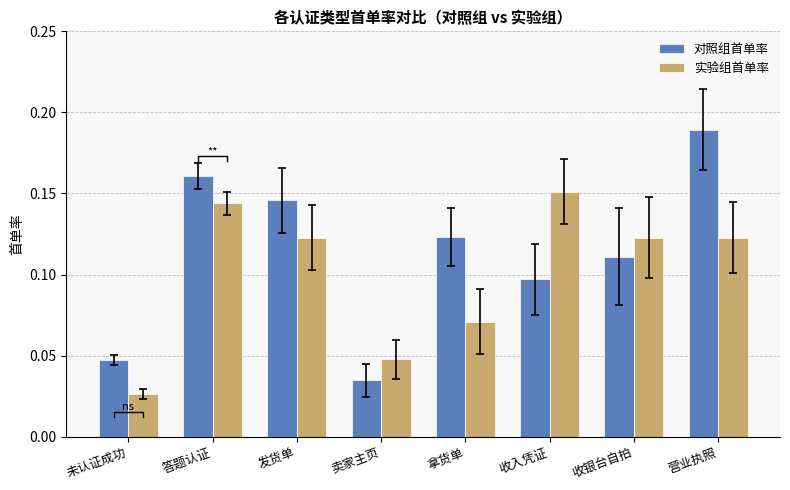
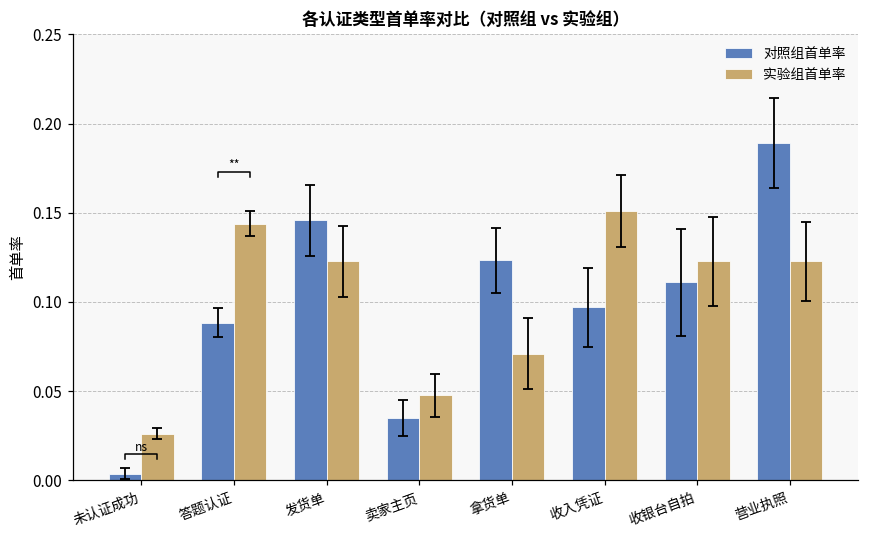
对照组首单率, 未认证成功: 0.048 -> 0.004
对照组首单率, 答题认证: 0.161 -> 0.088
